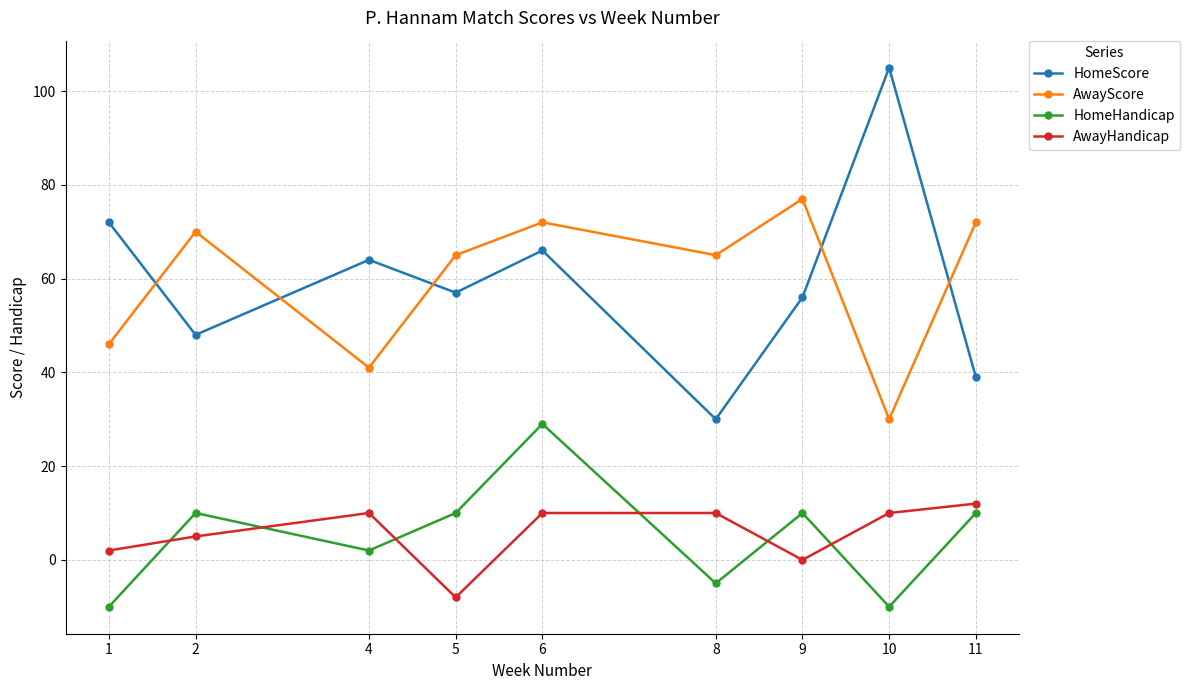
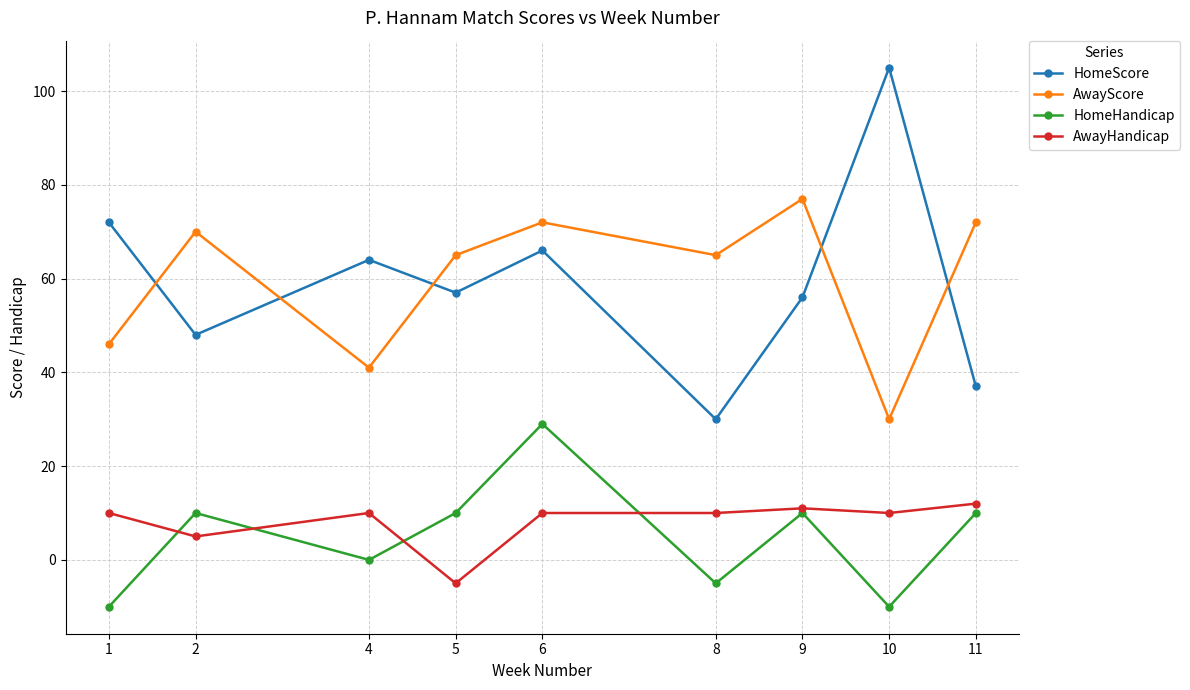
AwayHandicap, 1: 2 -> 10
HomeHandicap, 4: 2 -> 0
AwayHandicap, 5: -8 -> -5
AwayHandicap, 9: 0 -> 11
HomeScore, 11: 39 -> 37
